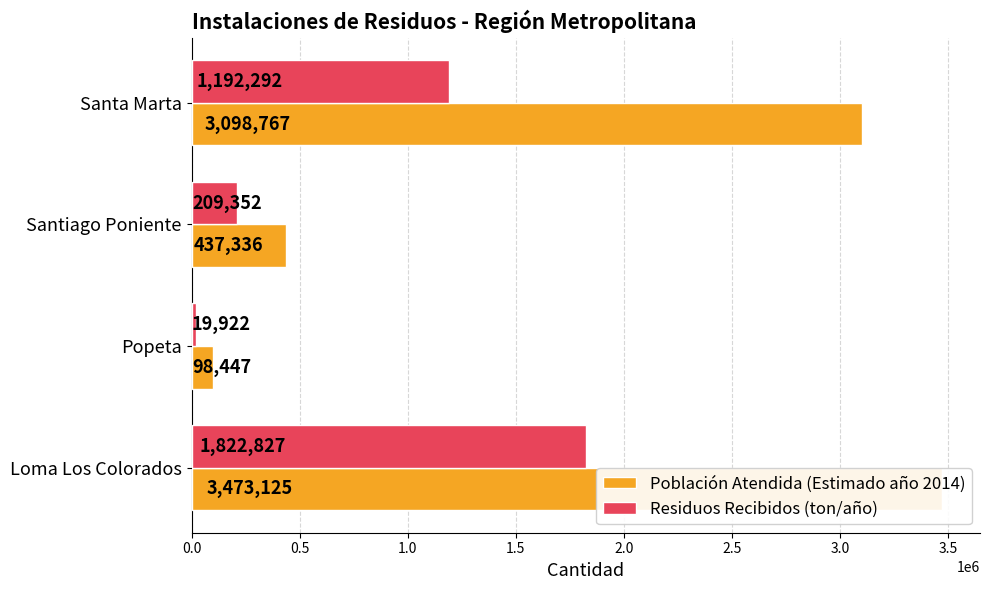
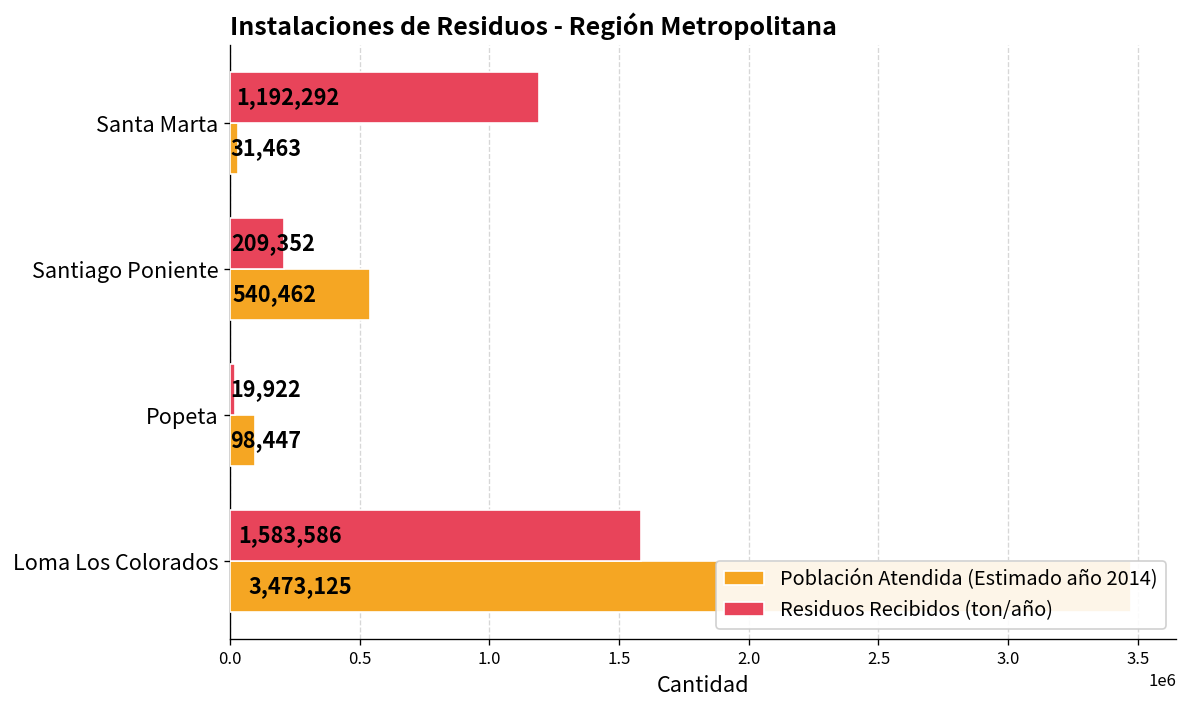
Población Atendida (Estimado año 2014), Santa Marta: 3,098,767 -> 31,463
Población Atendida (Estimado año 2014), Santiago Poniente: 437,336 -> 540,462
Residuos Recibidos (ton/año), Loma Los Colorados: 1,822,827 -> 1,583,586
